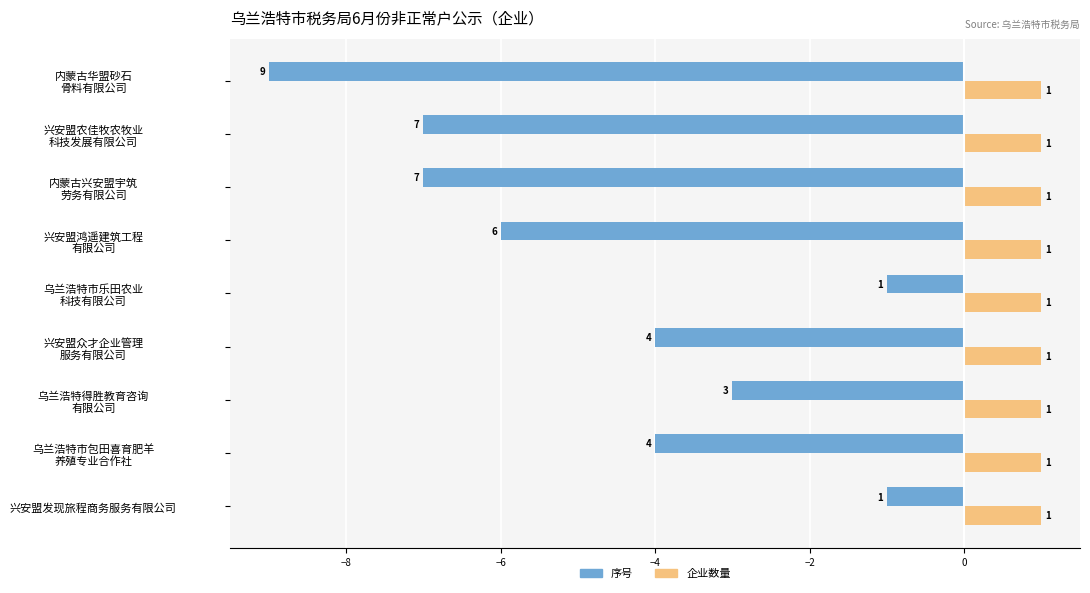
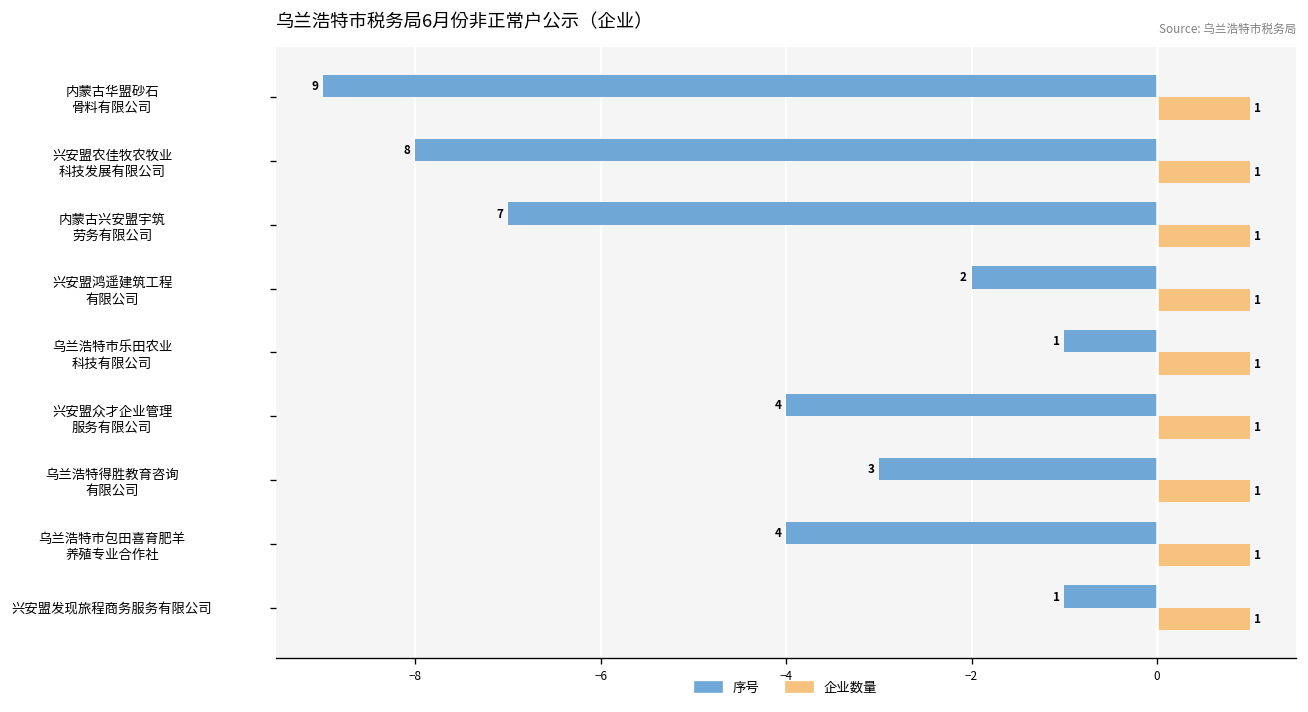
序号, 兴安盟农佳牧农牧业 科技发展有限公司: 7 -> 8
序号, 兴安盟鸿遥建筑工程 有限公司: 6 -> 2
